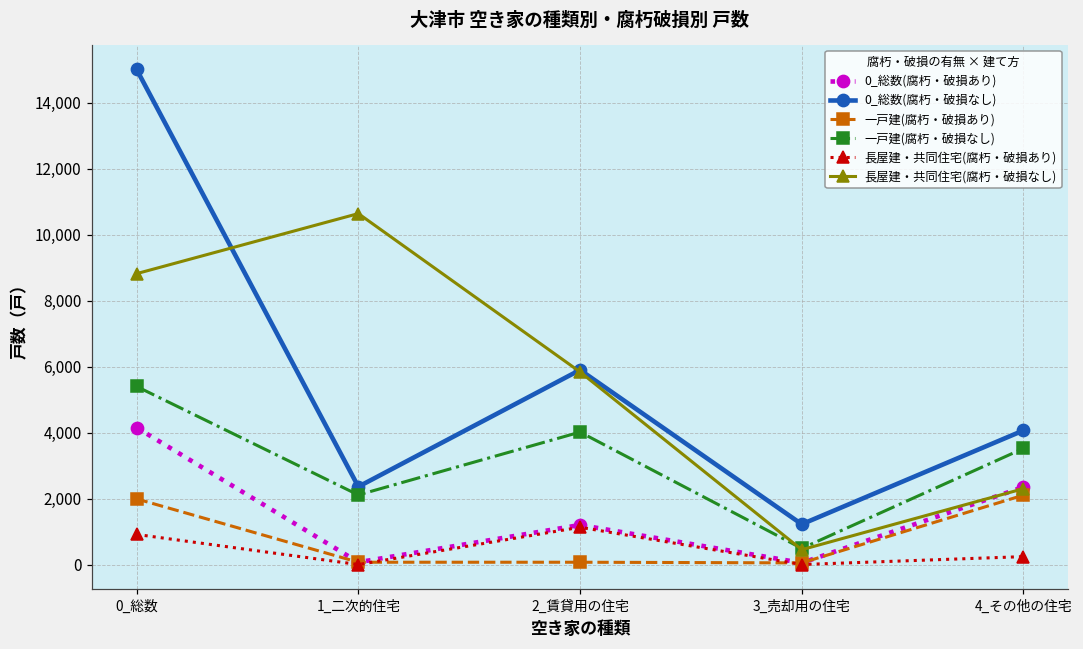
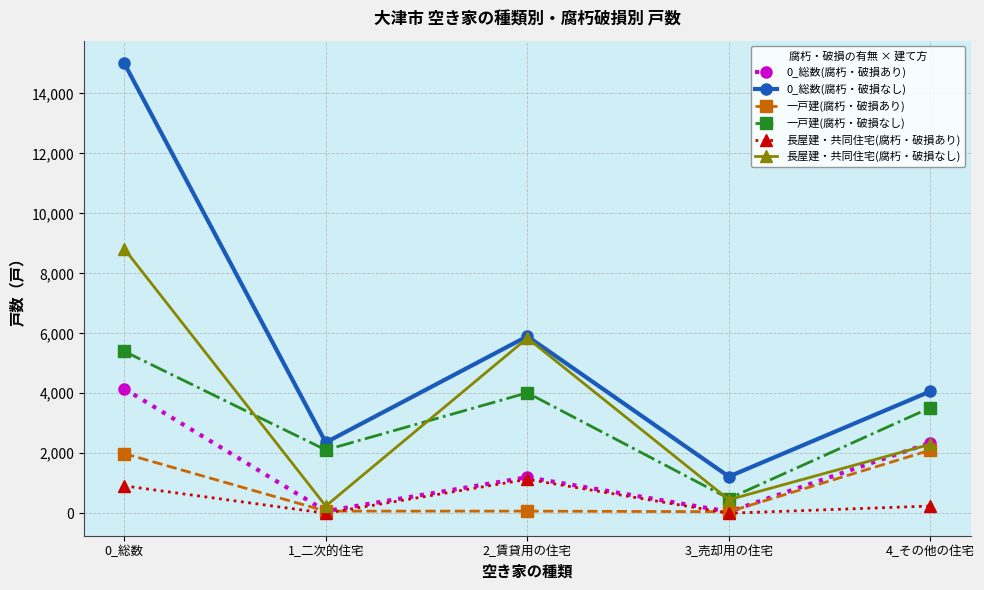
長屋建・共同住宅(腐朽・破損なし), 1_二次的住宅: 10,600 -> 200
